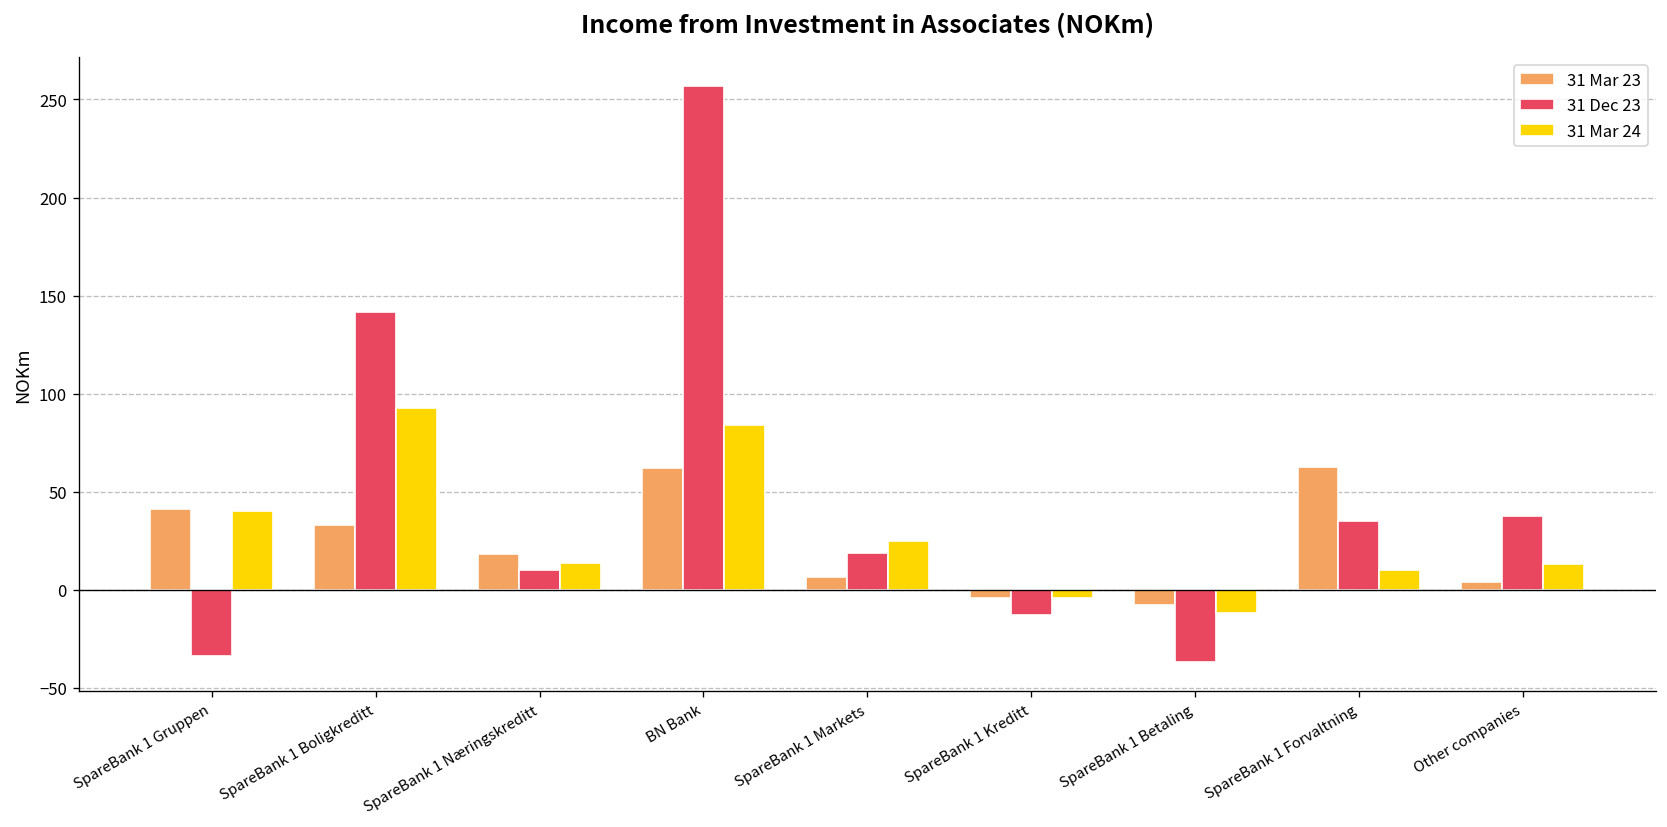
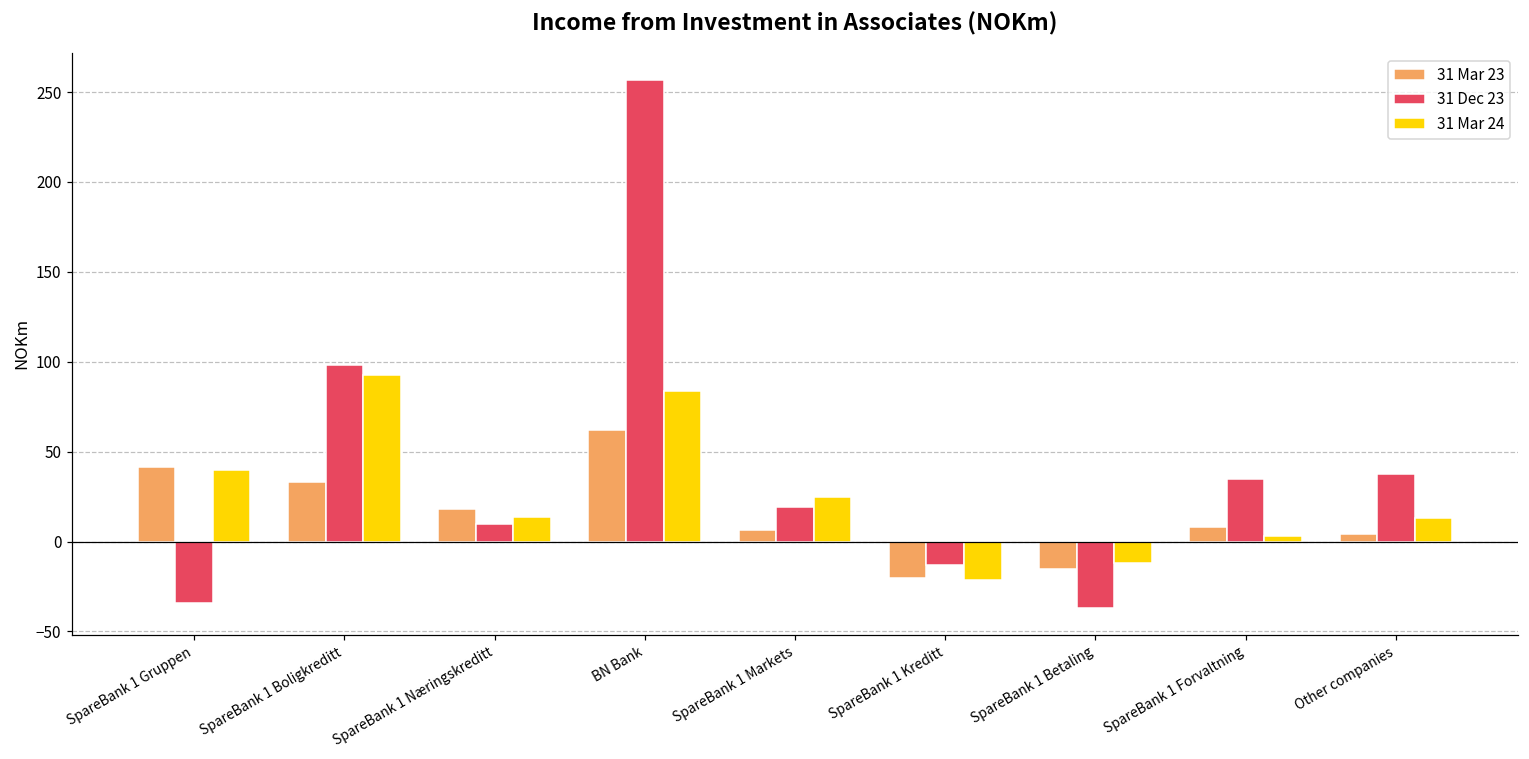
31 Dec 23, SpareBank 1 Boligkreditt: 141 -> 98
31 Mar 23, SpareBank 1 Kreditt: -4 -> -20
31 Mar 24, SpareBank 1 Kreditt: -4 -> -21
31 Mar 23, SpareBank 1 Betaling: -8 -> -15
31 Mar 23, SpareBank 1 Forvaltning: 63 -> 8
31 Mar 24, SpareBank 1 Forvaltning: 10 -> 3
